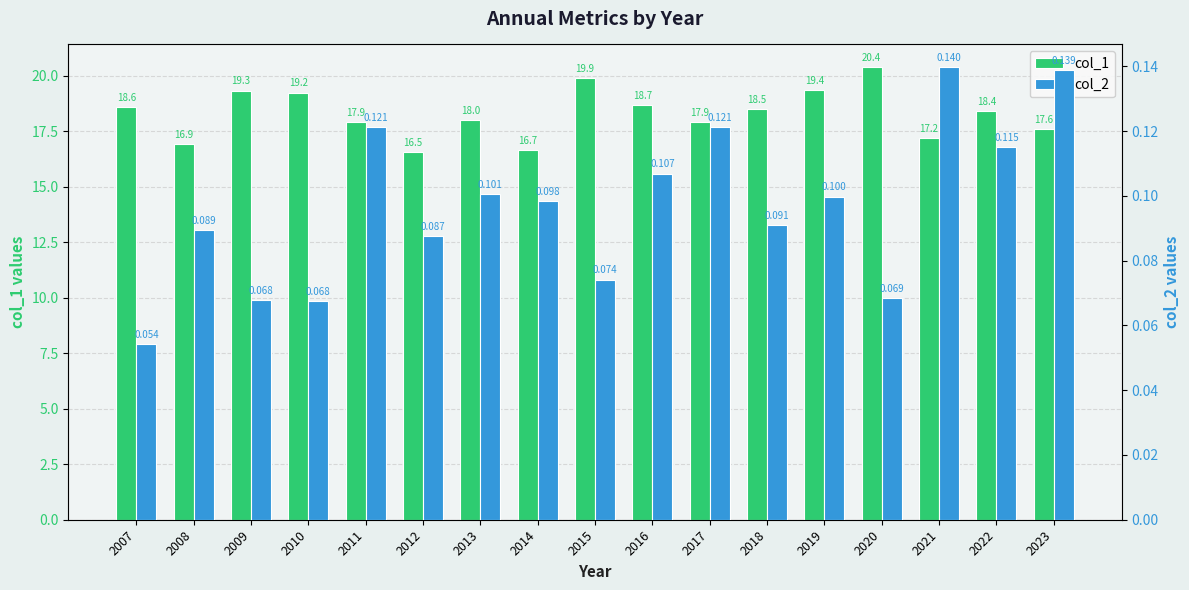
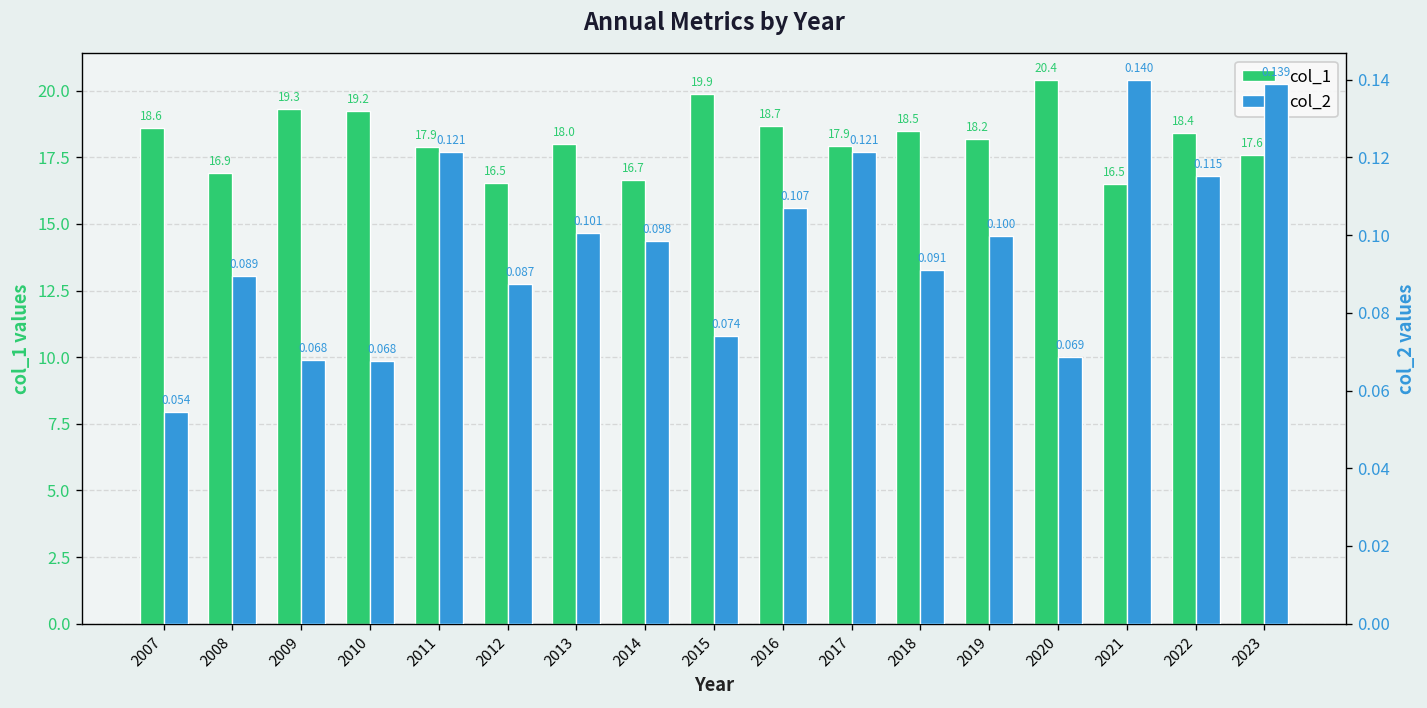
col_1, 2019: 19.4 -> 18.2
col_1, 2021: 17.2 -> 16.5
